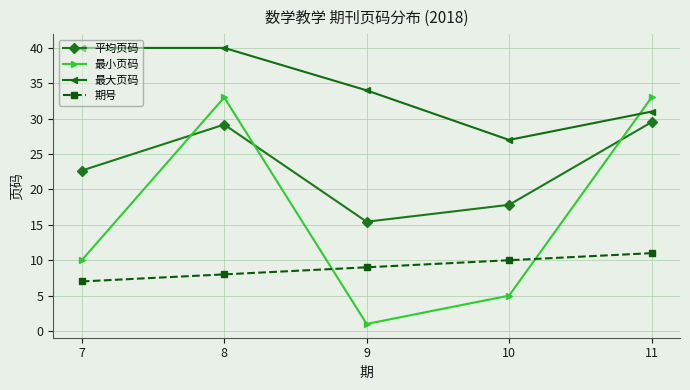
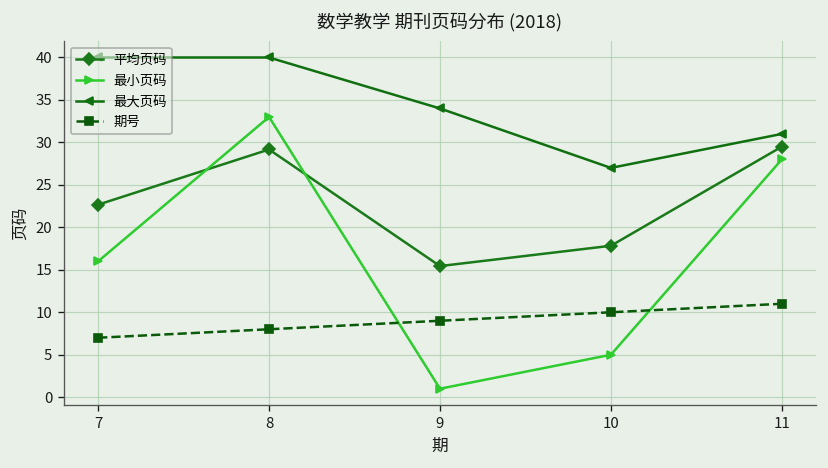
最小页码, 7: 10 -> 16
最小页码, 11: 33 -> 28
